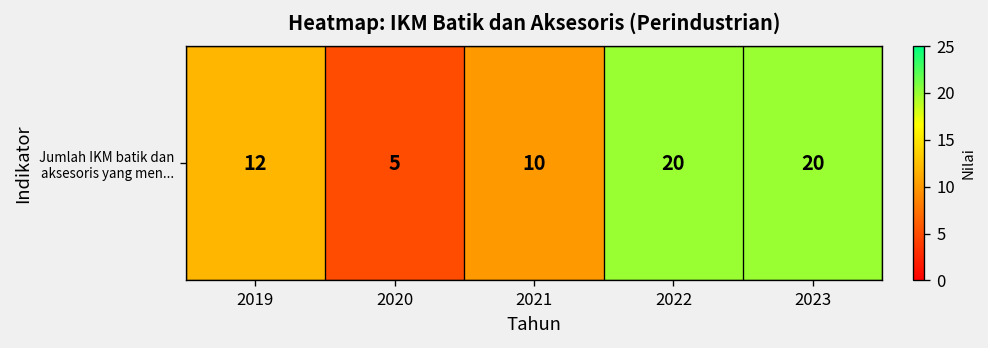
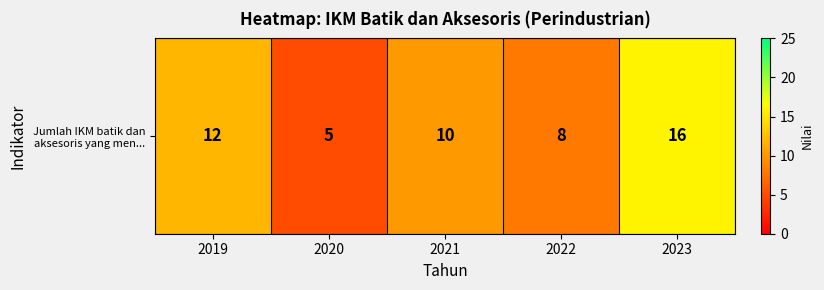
Jumlah IKM batik dan aksesoris yang men..., 2022: 20 -> 8
Jumlah IKM batik dan aksesoris yang men..., 2023: 20 -> 16
